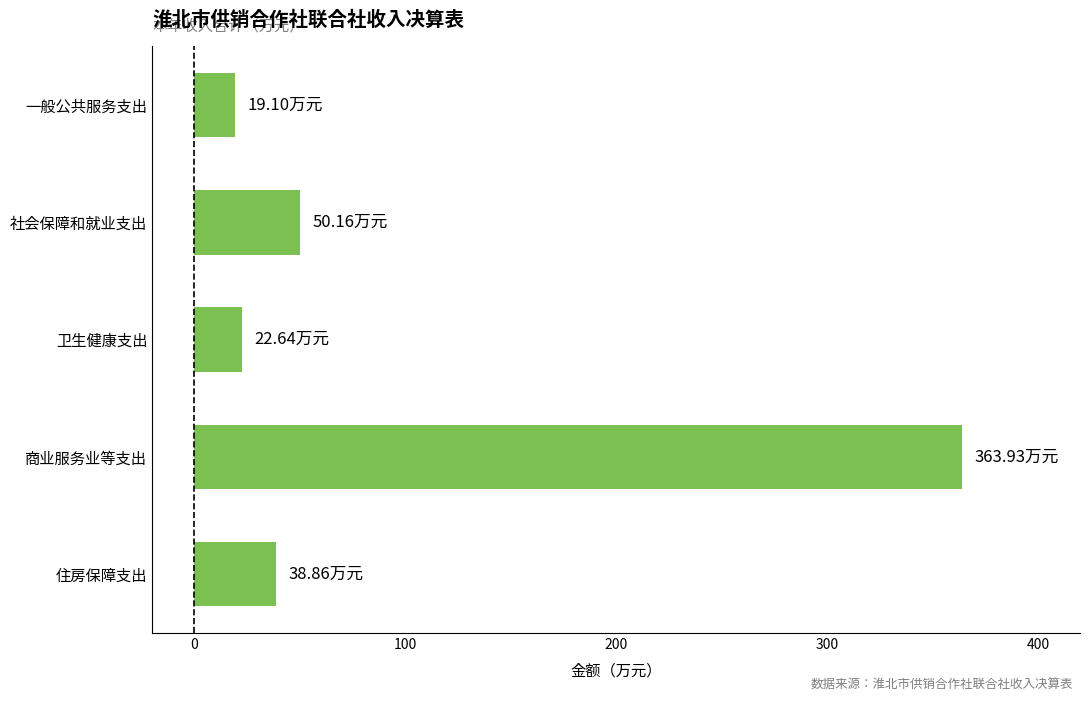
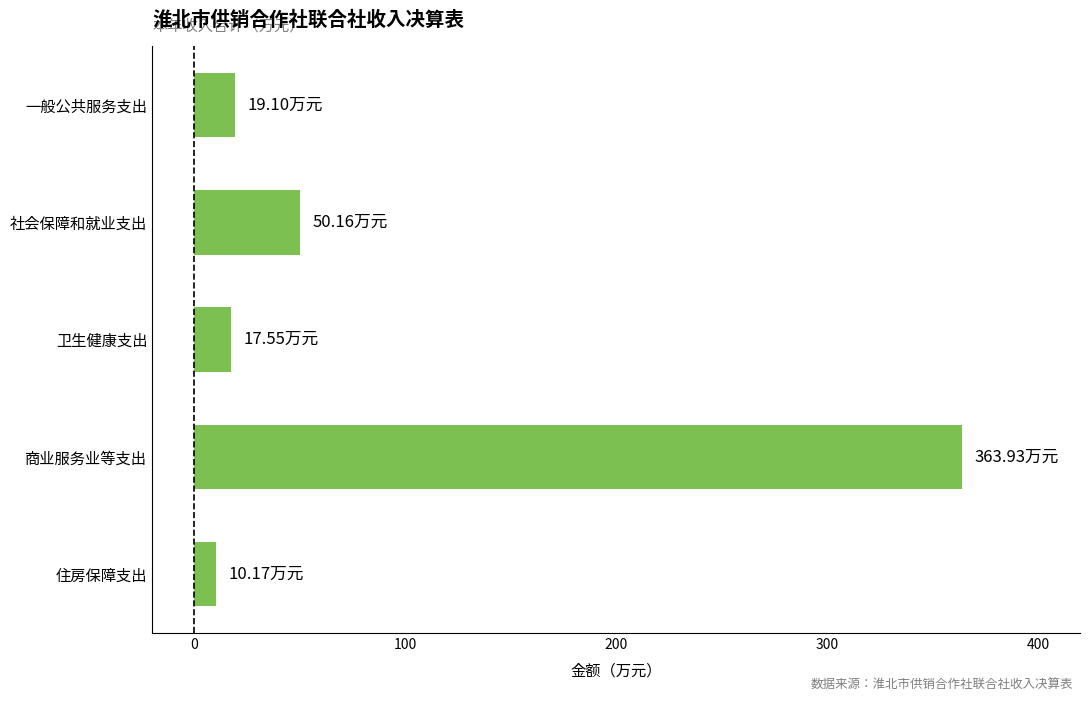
卫生健康支出: 22.64 -> 17.55
住房保障支出: 38.86 -> 10.17
